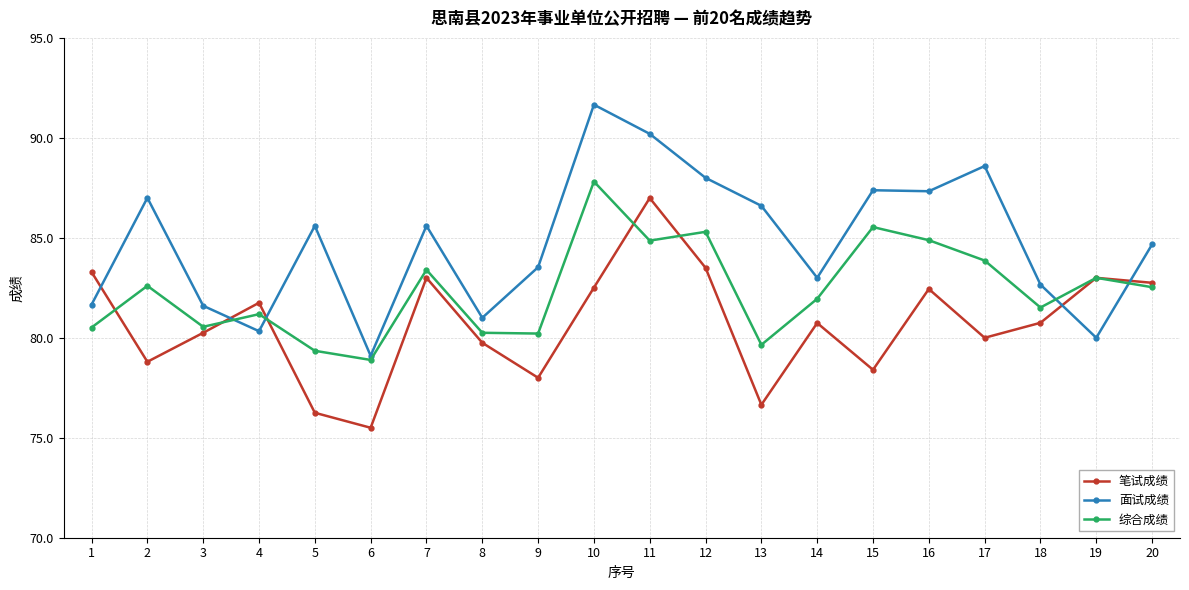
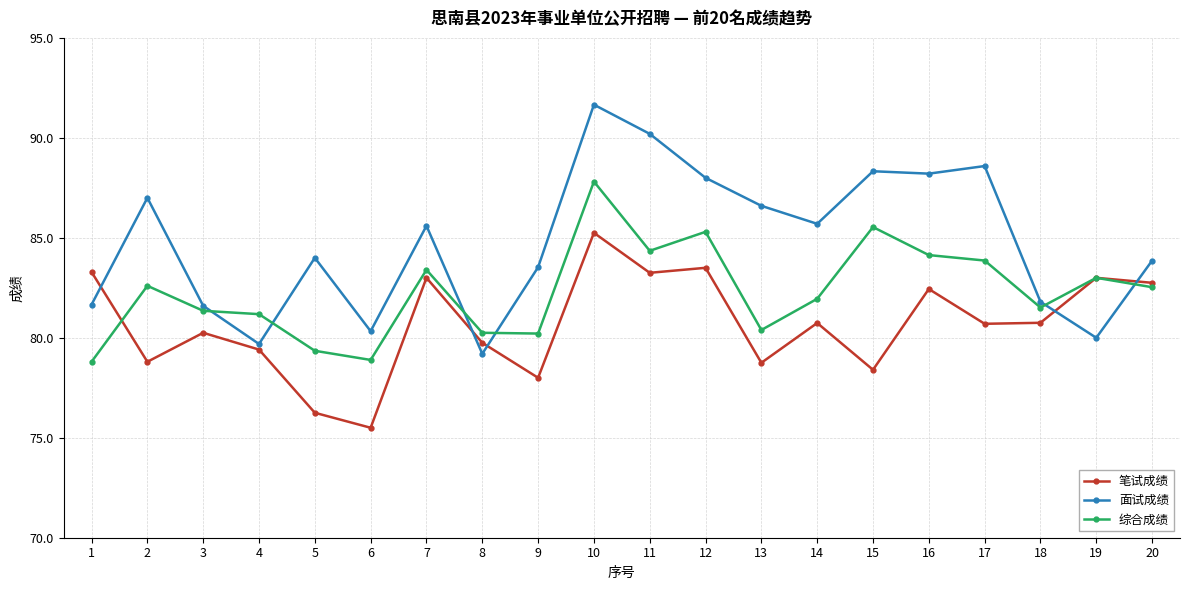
综合成绩, 1: 80.5 -> 78.8
综合成绩, 3: 80.6 -> 81.4
笔试成绩, 4: 81.8 -> 79.4
面试成绩, 4: 80.3 -> 79.7
面试成绩, 5: 85.6 -> 84.0
面试成绩, 6: 79.1 -> 80.3
面试成绩, 8: 81.0 -> 79.2
笔试成绩, 10: 82.5 -> 85.3
笔试成绩, 11: 87.0 -> 83.3
综合成绩, 11: 84.9 -> 84.4
笔试成绩, 13: 76.7 -> 78.8
综合成绩, 13: 79.7 -> 80.4
面试成绩, 14: 83.0 -> 85.7
面试成绩, 15: 87.4 -> 88.3
面试成绩, 16: 87.3 -> 88.2
综合成绩, 16: 84.9 -> 84.1
笔试成绩, 17: 80.0 -> 80.7
面试成绩, 18: 82.7 -> 81.8
面试成绩, 20: 84.7 -> 83.9
